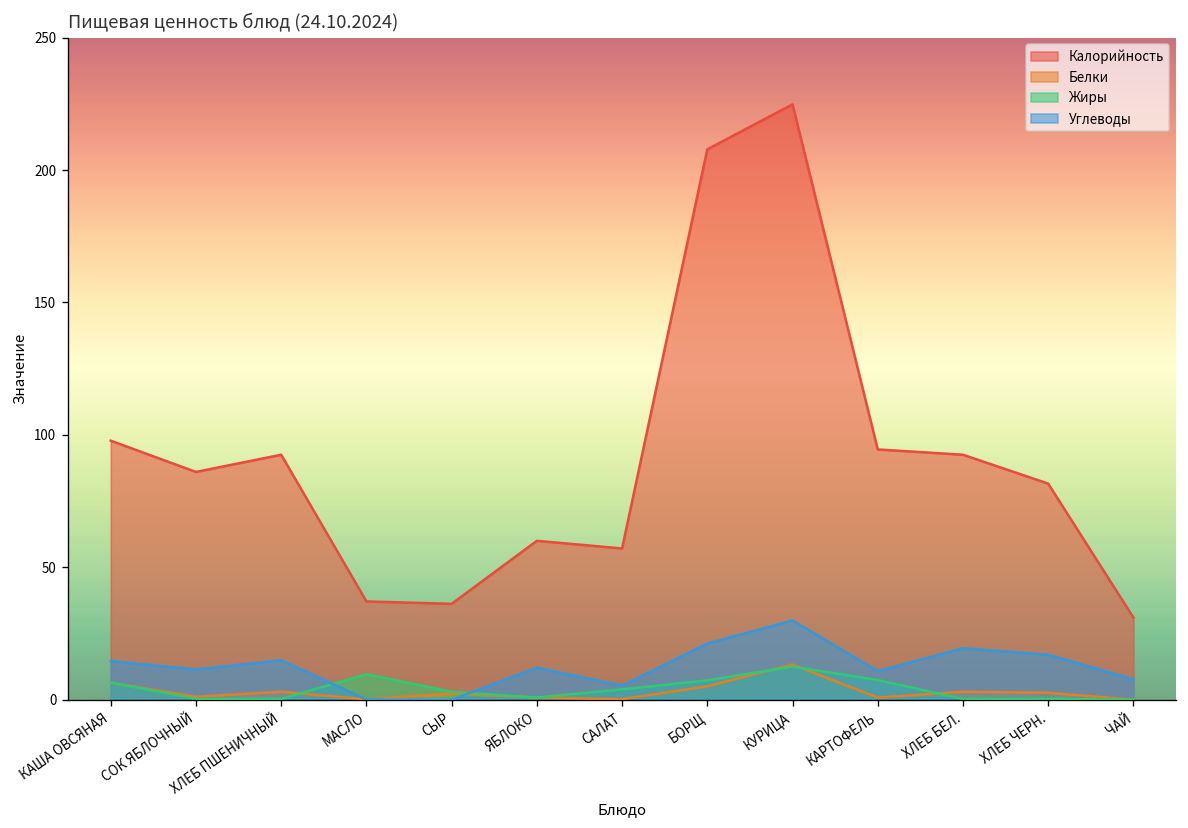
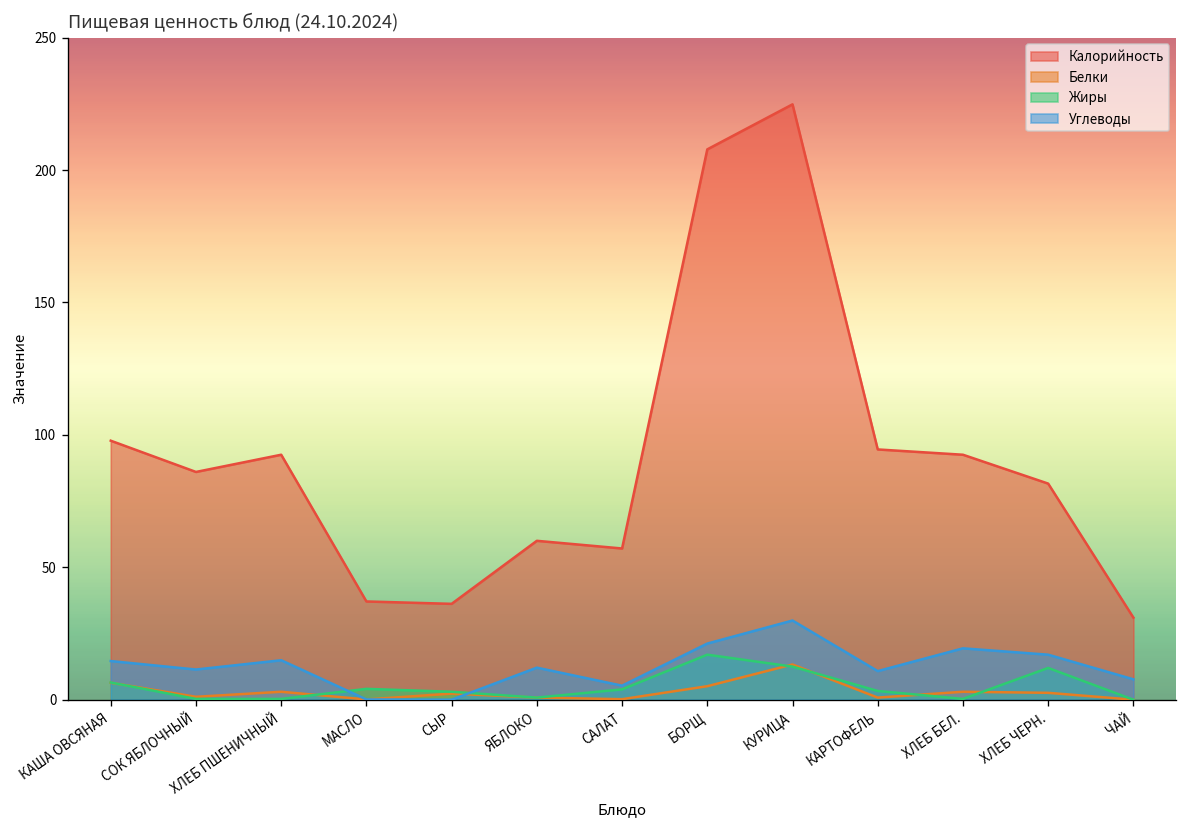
Жиры, МАСЛО: 10 -> 4
Жиры, БОРЩ: 7 -> 17
Жиры, КАРТОФЕЛЬ: 7 -> 3
Жиры, ХЛЕБ ЧЕРН.: 0 -> 12
